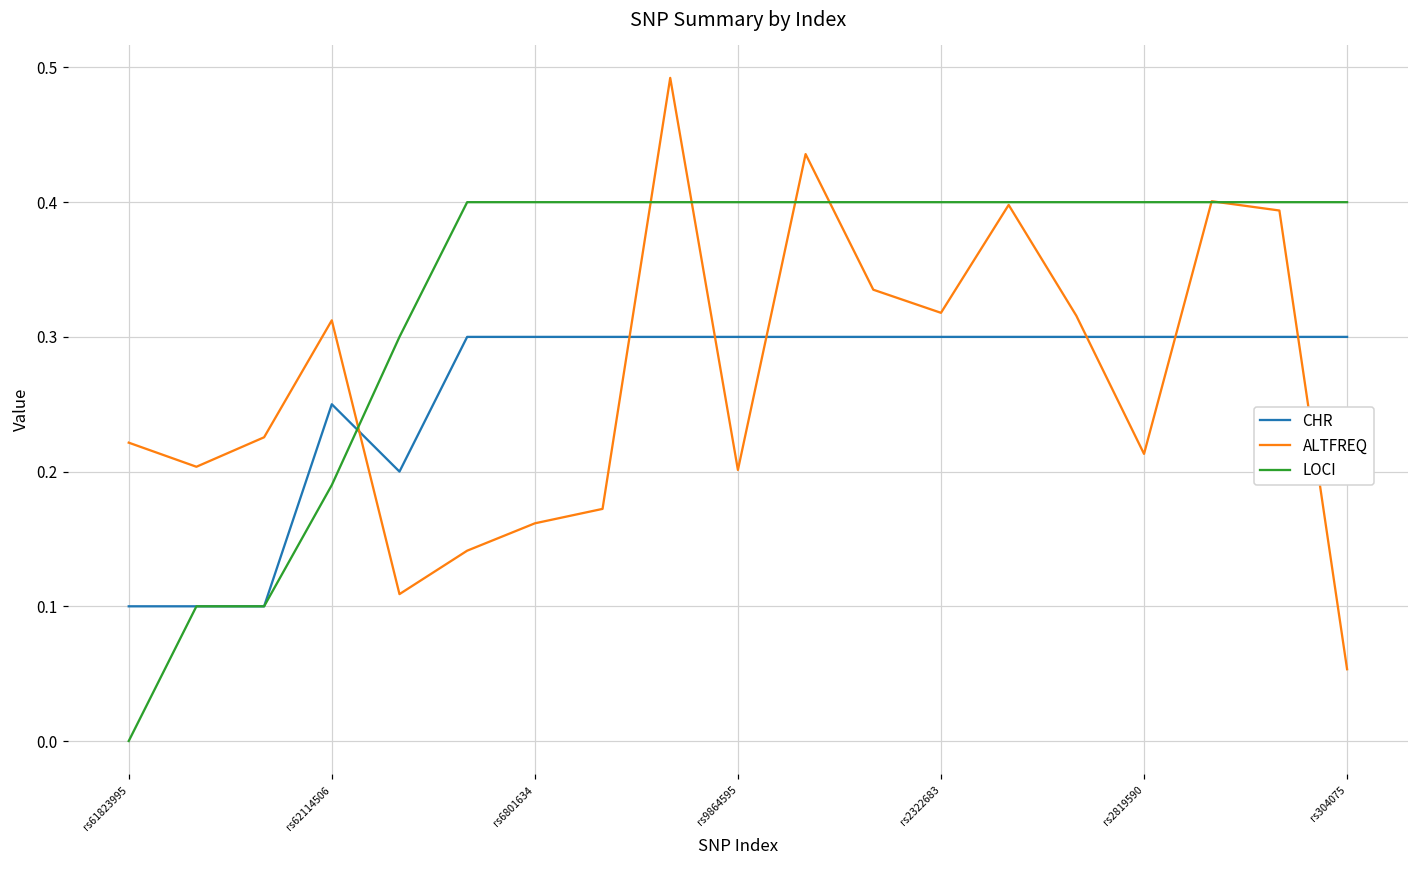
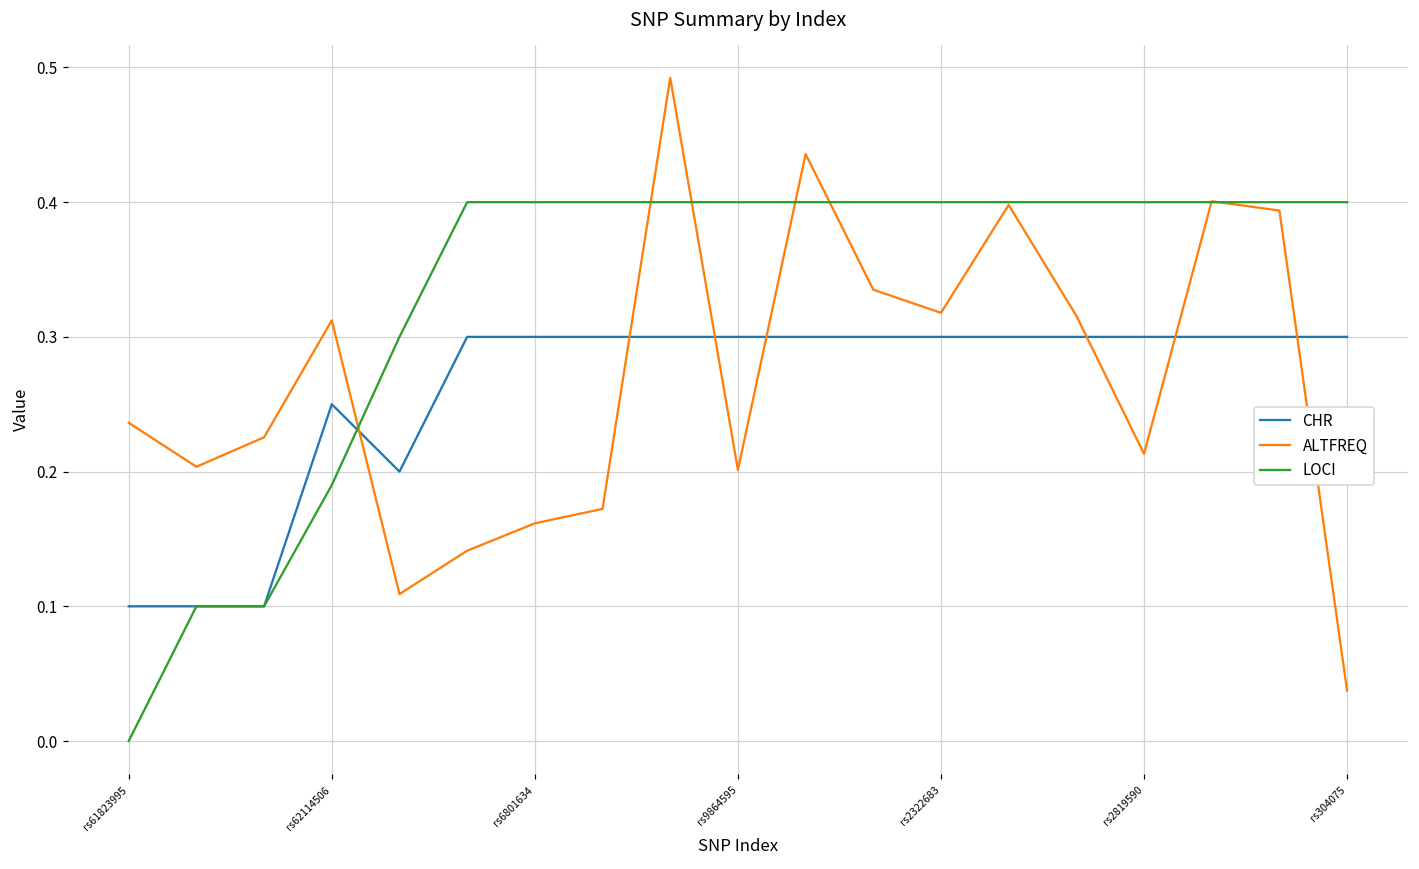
ALTFREQ, rs61823995: 0.221 -> 0.236
ALTFREQ, rs304075: 0.053 -> 0.037
